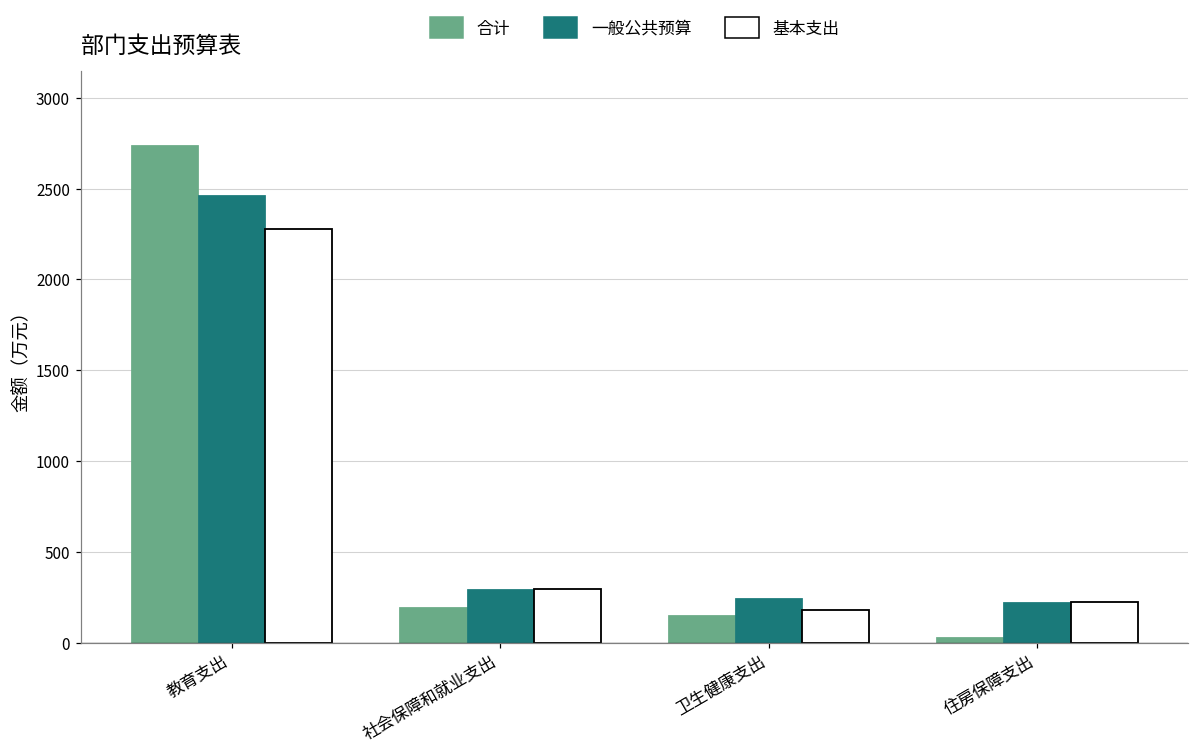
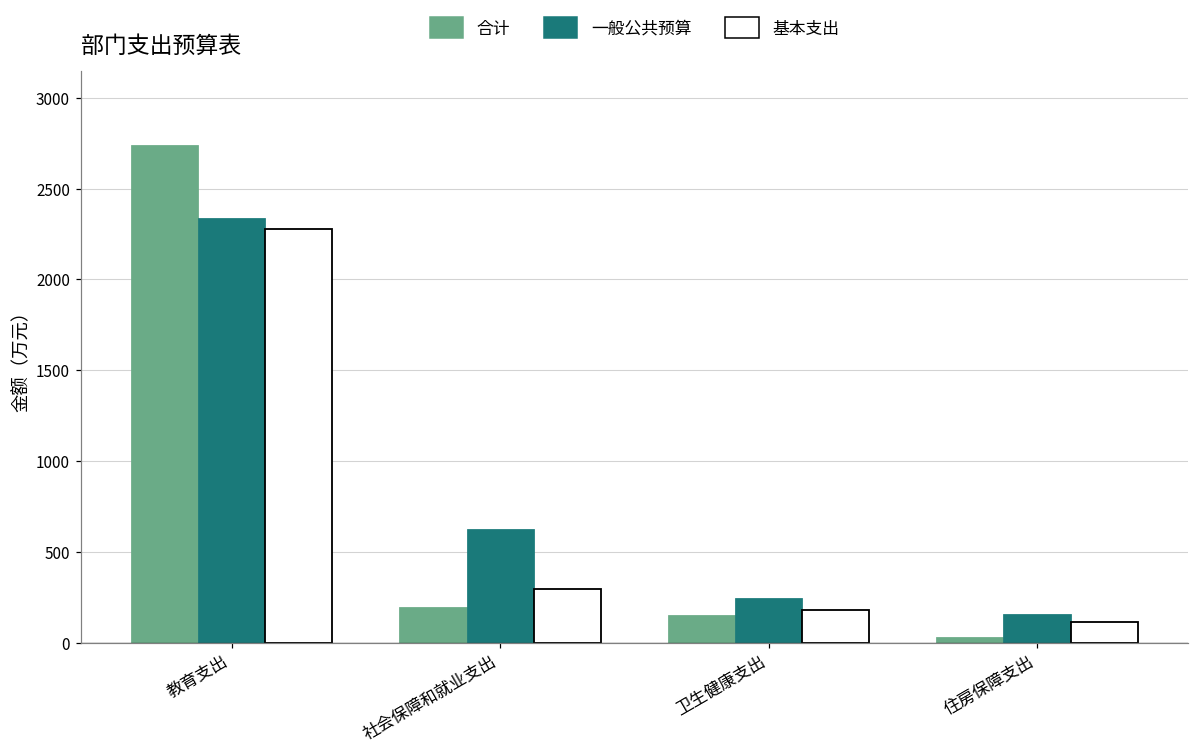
一般公共预算, 教育支出: 2460 -> 2340
一般公共预算, 社会保障和就业支出: 300 -> 630
一般公共预算, 住房保障支出: 220 -> 160
基本支出, 住房保障支出: 220 -> 110
